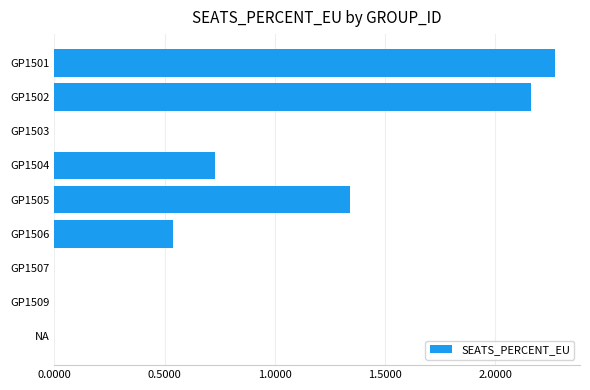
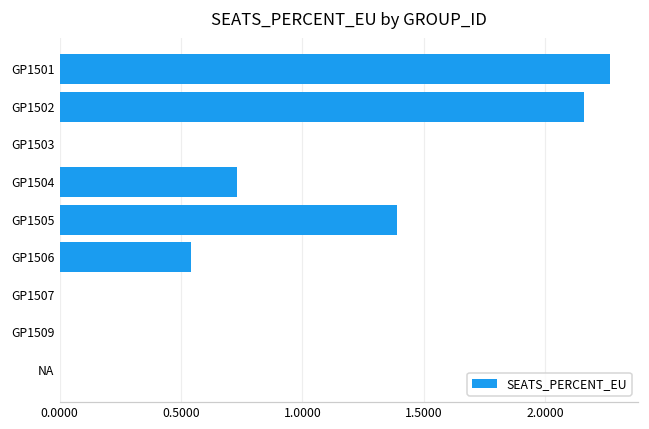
GP1505: 1.34 -> 1.39
